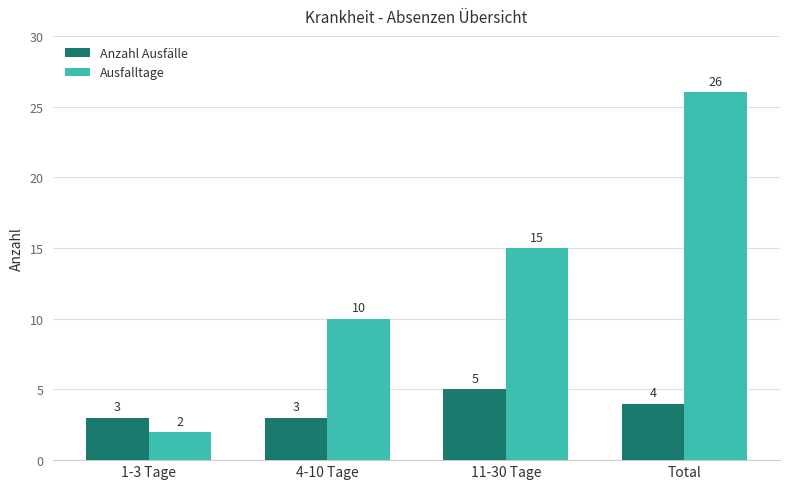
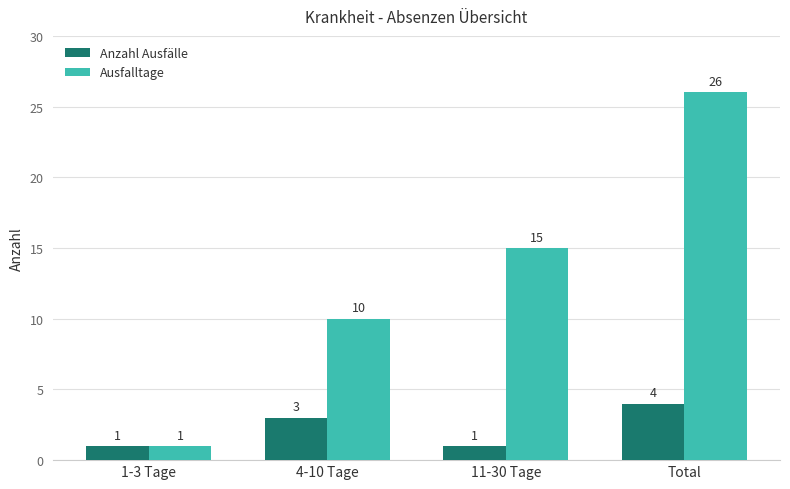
Anzahl Ausfälle, 1-3 Tage: 3 -> 1
Ausfalltage, 1-3 Tage: 2 -> 1
Anzahl Ausfälle, 11-30 Tage: 5 -> 1
